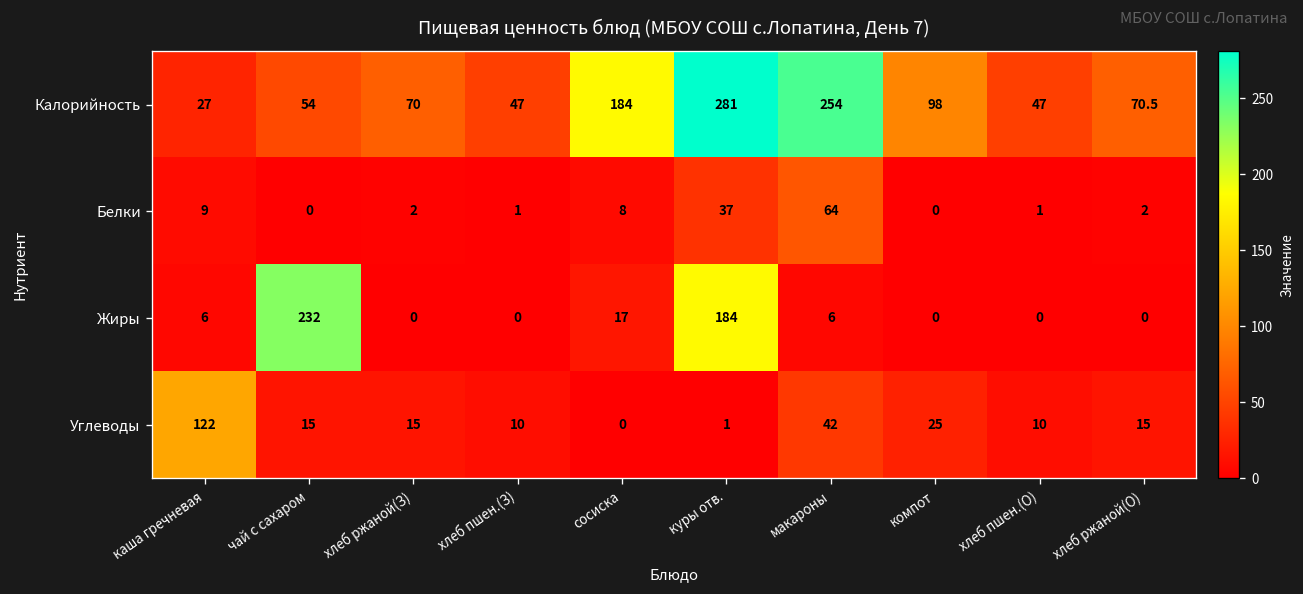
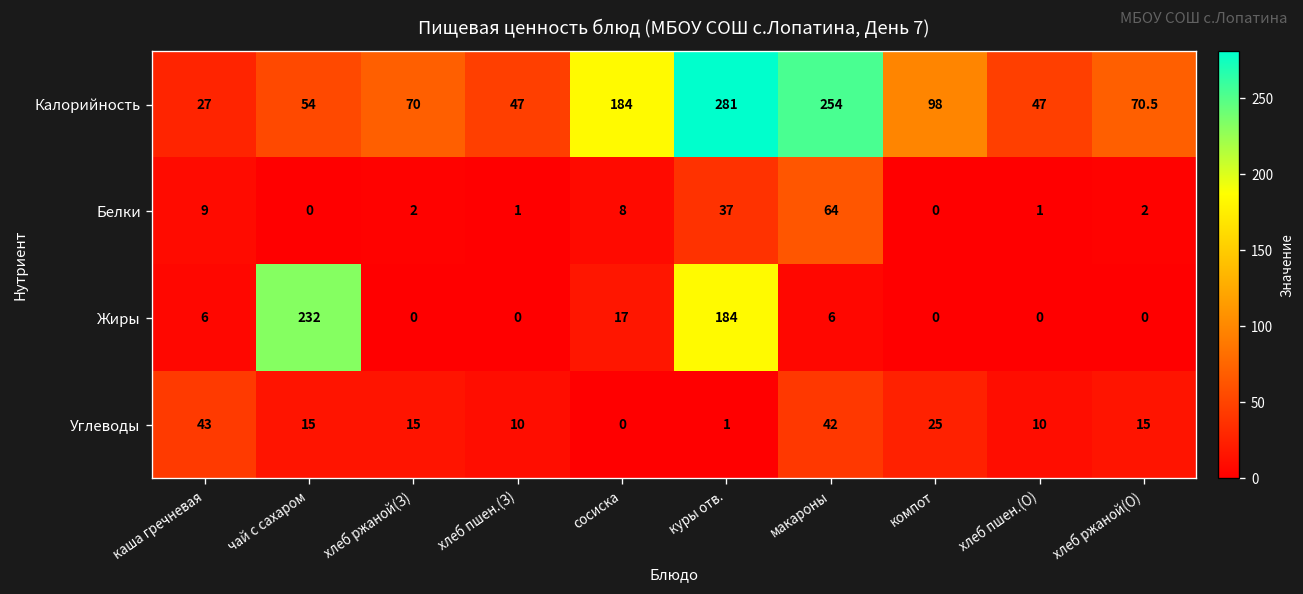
Углеводы, каша гречневая: 122 -> 43
